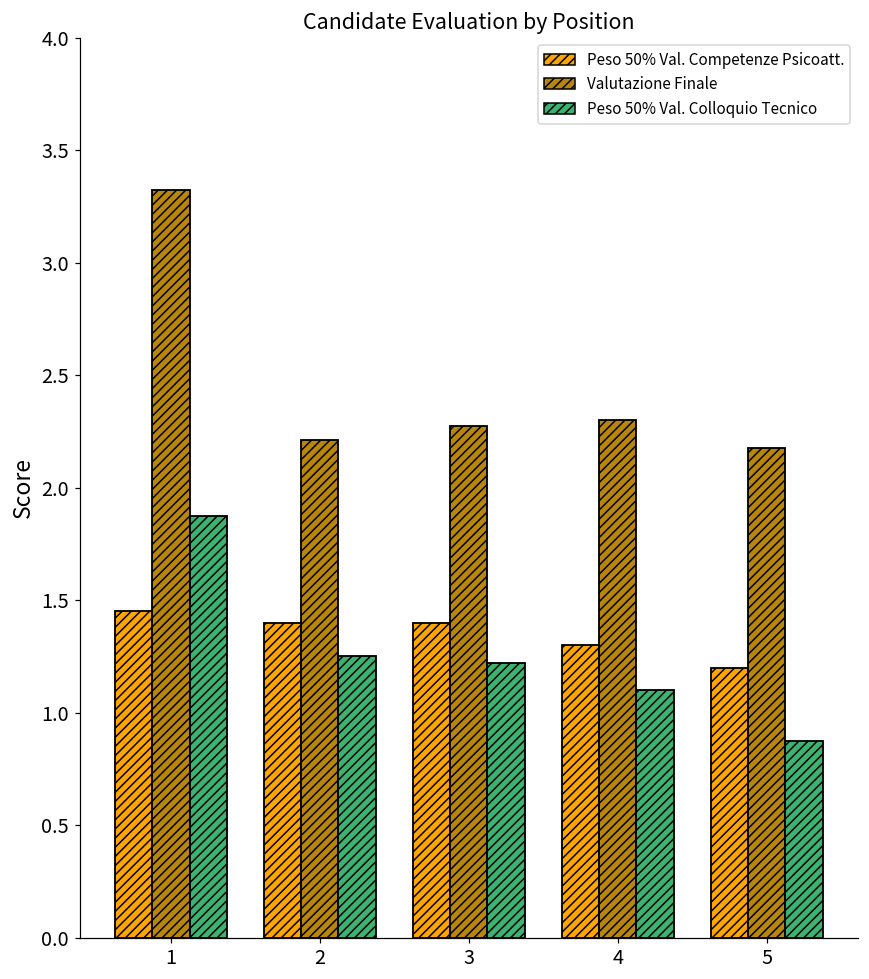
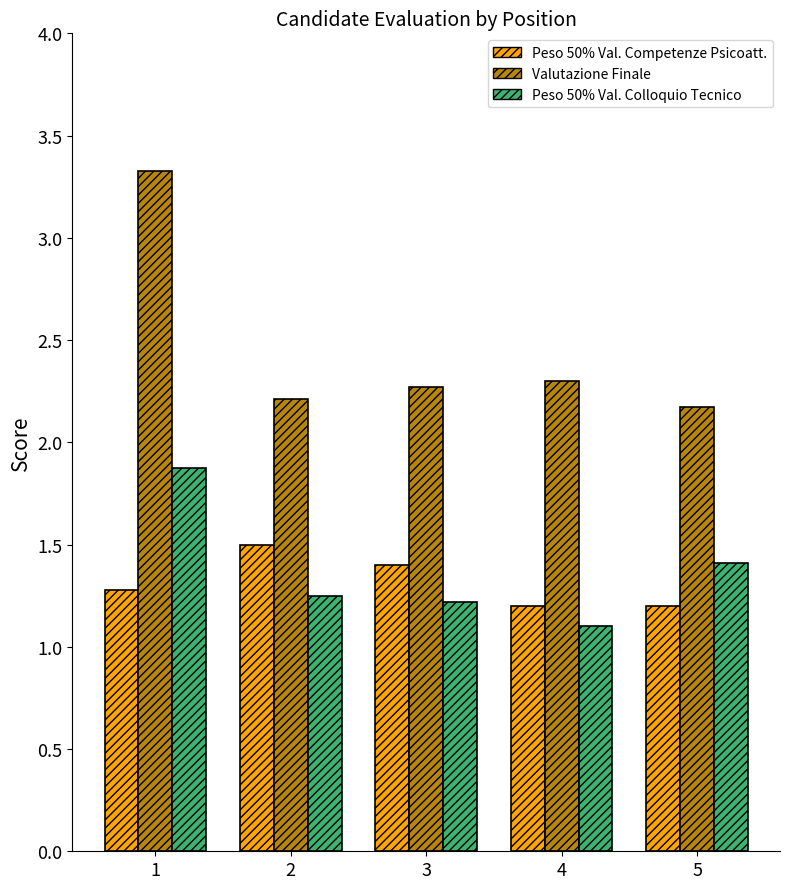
Peso 50% Val. Competenze Psicoatt., 1: 1.45 -> 1.28
Peso 50% Val. Competenze Psicoatt., 2: 1.4 -> 1.5
Peso 50% Val. Competenze Psicoatt., 4: 1.3 -> 1.2
Peso 50% Val. Colloquio Tecnico, 5: 0.88 -> 1.41
